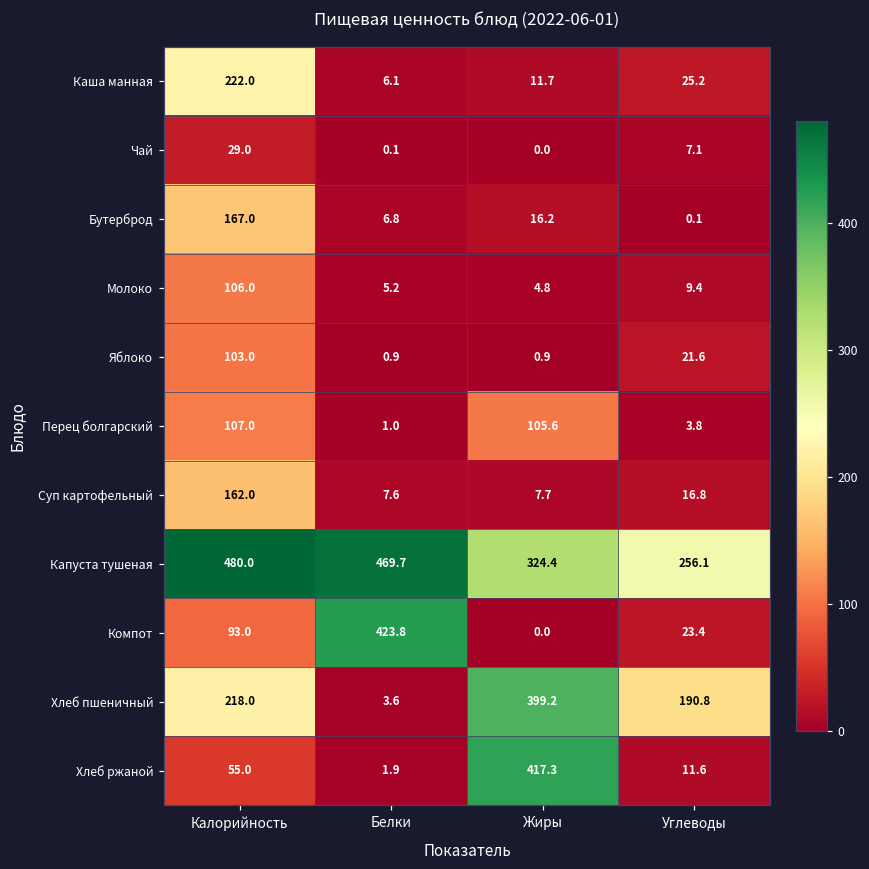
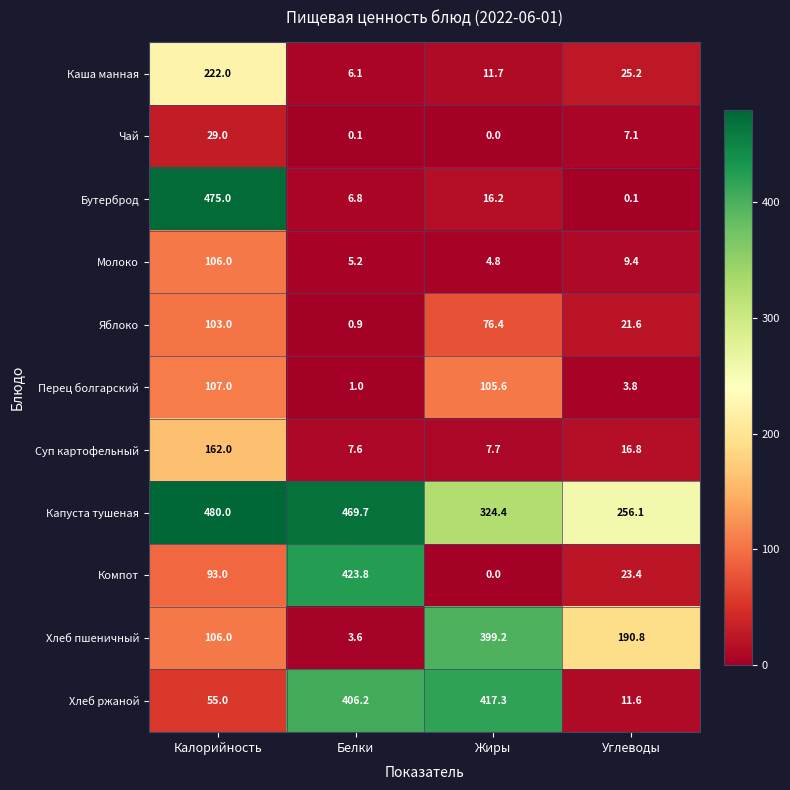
Бутерброд, Калорийность: 167.0 -> 475.0
Яблоко, Жиры: 0.9 -> 76.4
Хлеб пшеничный, Калорийность: 218.0 -> 106.0
Хлеб ржаной, Белки: 1.9 -> 406.2
